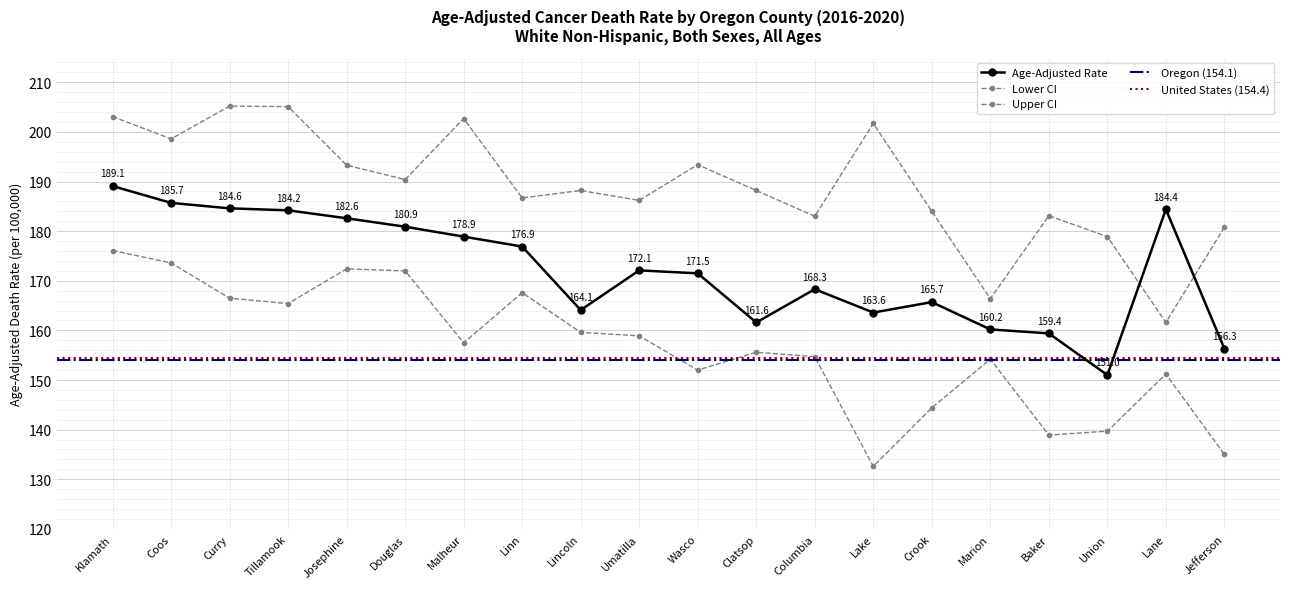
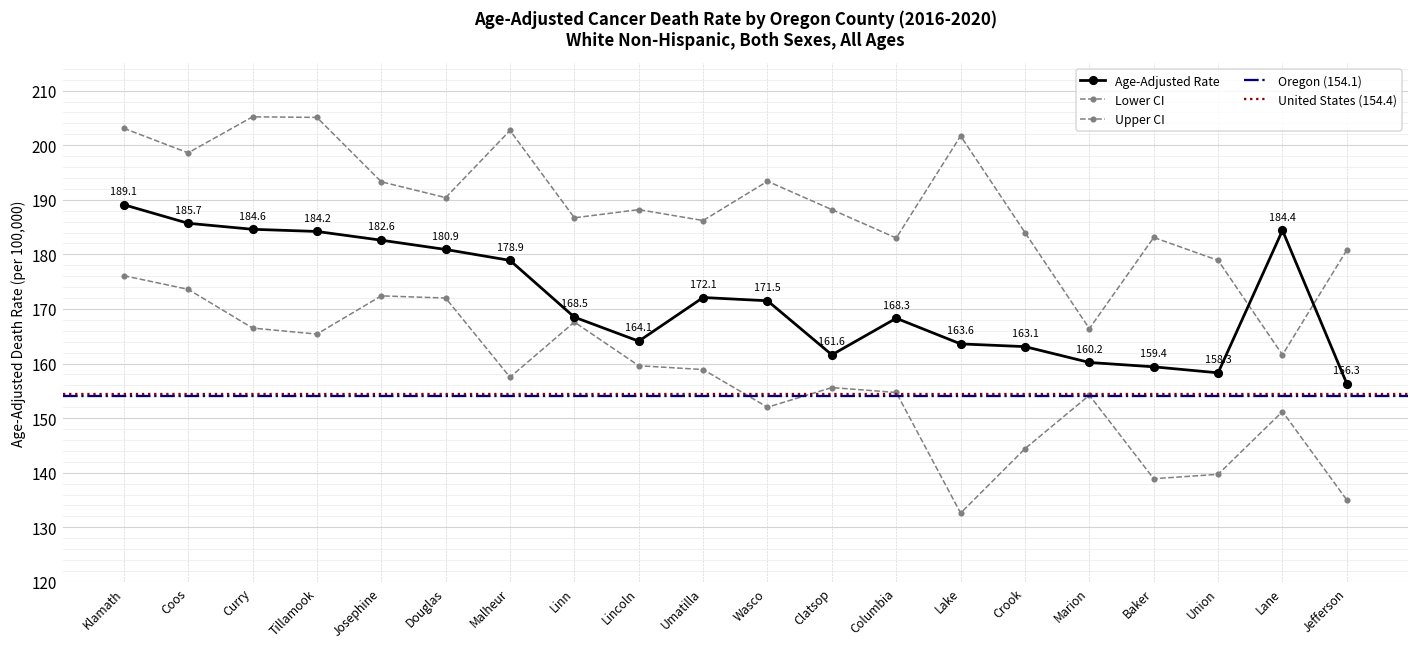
Age-Adjusted Rate, Linn: 176.9 -> 168.5
Age-Adjusted Rate, Crook: 165.7 -> 163.1
Age-Adjusted Rate, Union: 151.0 -> 158.3
